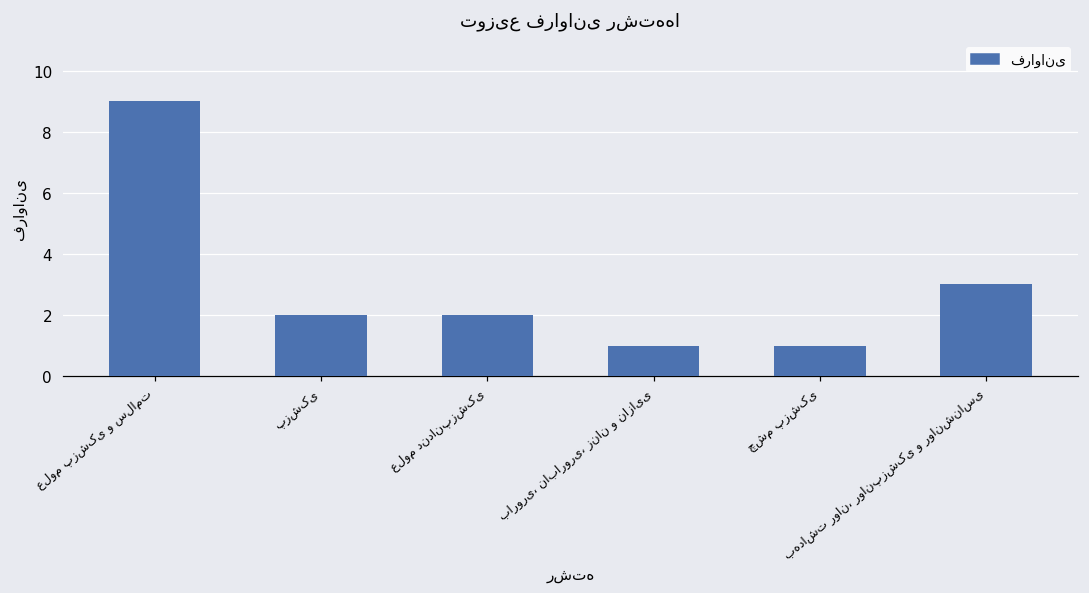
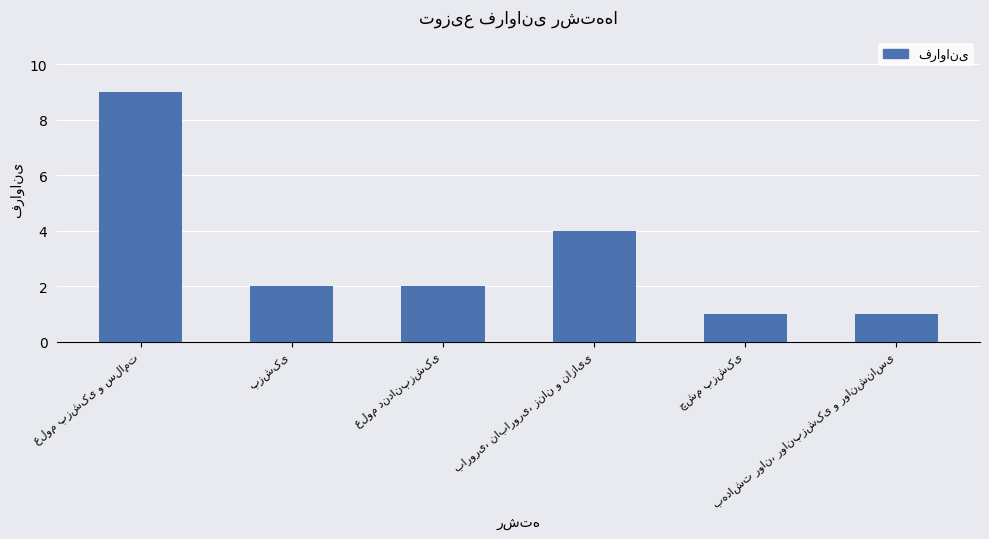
باروری، ناباروری، زنان و نازایی: 1 -> 4
بهداشت روان، روانپزشکی و روانشناسی: 3 -> 1
